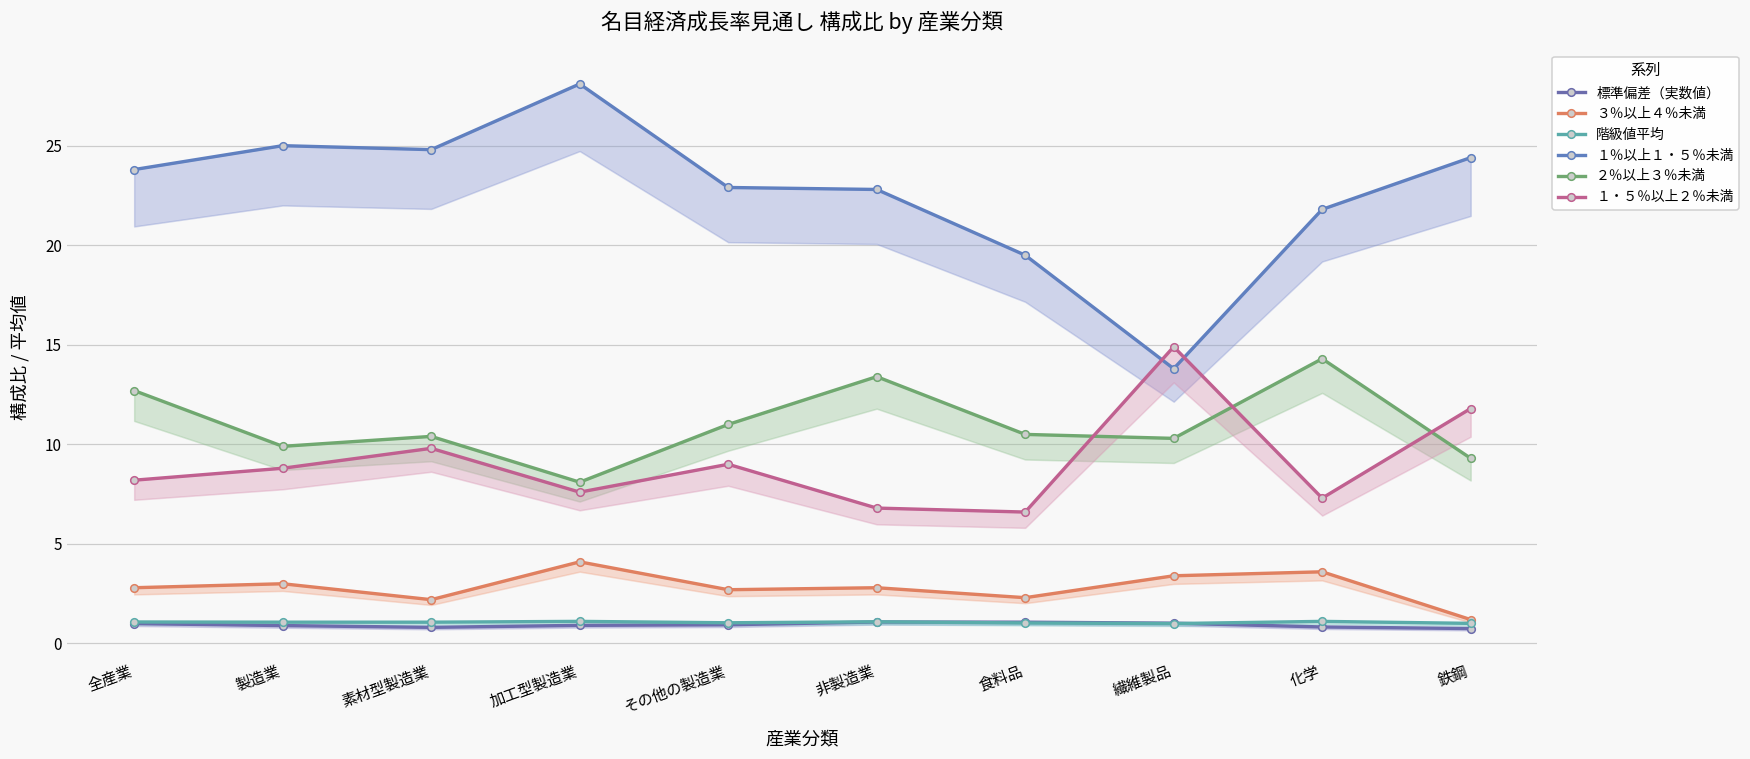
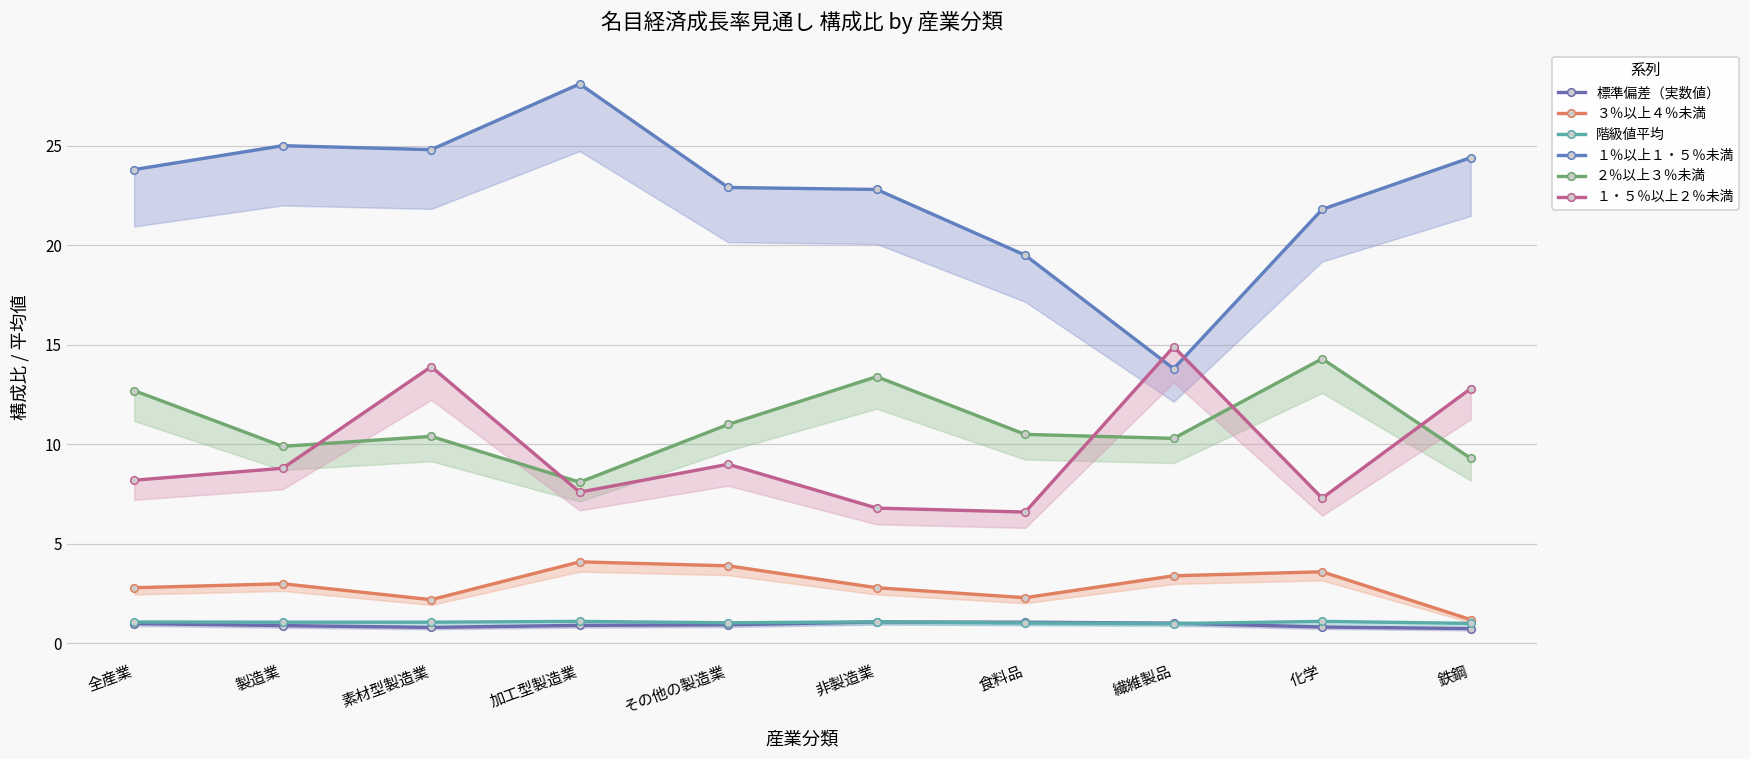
１・５％以上２％未満, 素材型製造業: 9.8 -> 13.9
３％以上４％未満, その他の製造業: 2.7 -> 3.9
１・５％以上２％未満, 鉄鋼: 11.8 -> 12.8
